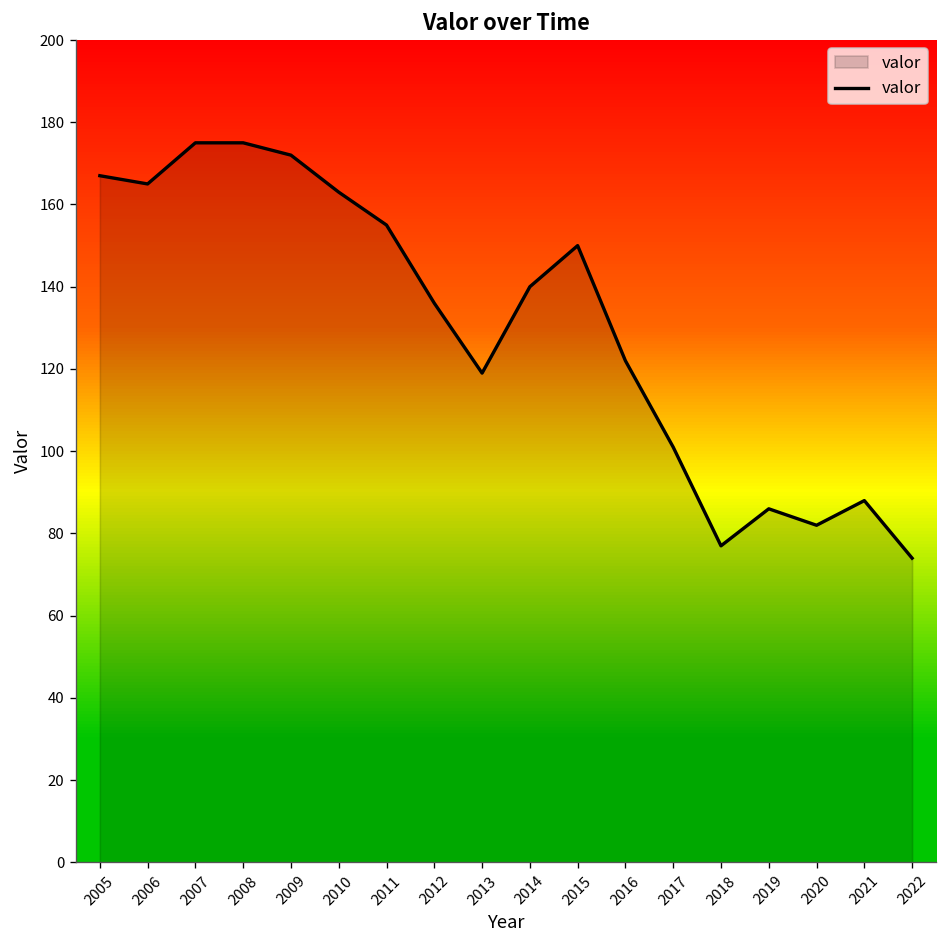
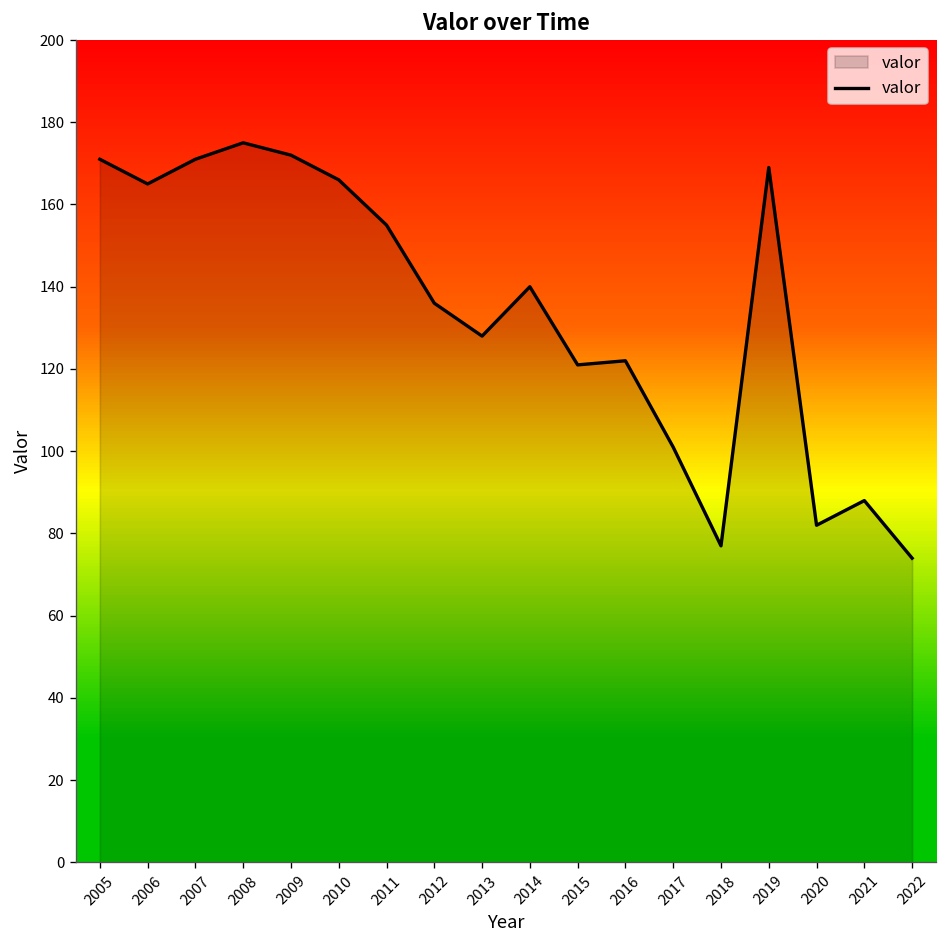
2005: 167 -> 171
2007: 175 -> 171
2010: 163 -> 166
2013: 119 -> 128
2015: 150 -> 121
2019: 86 -> 169
